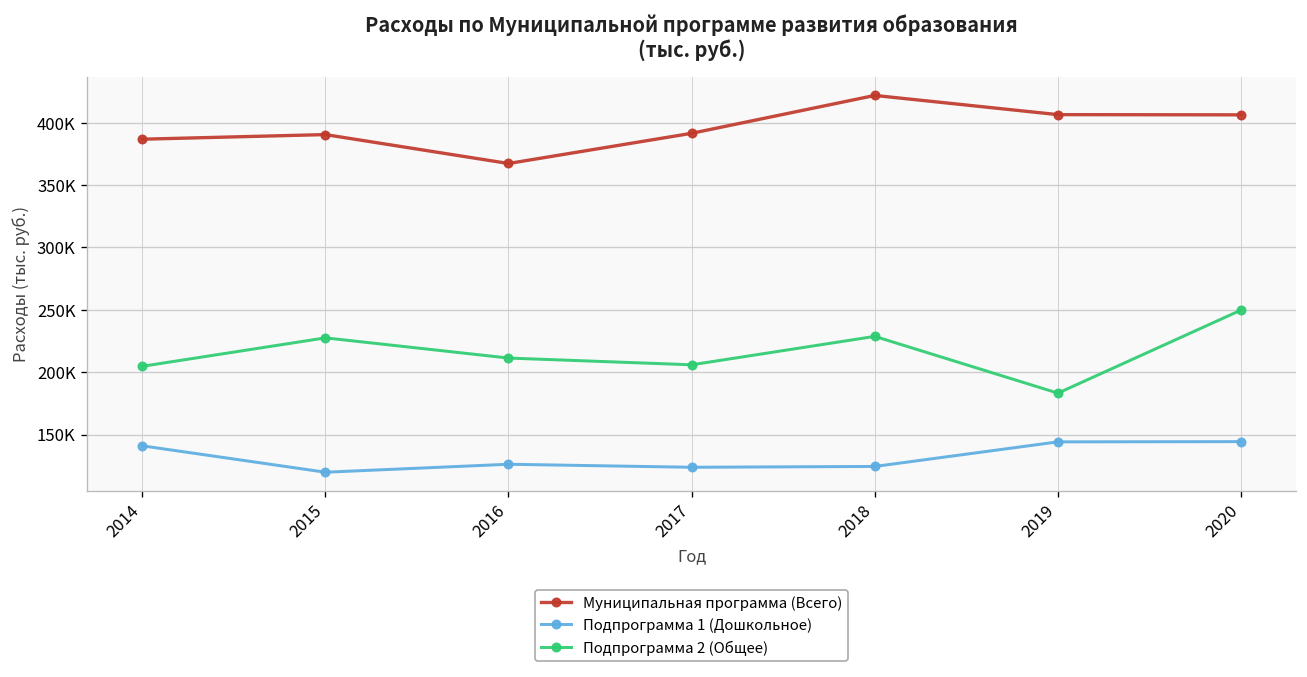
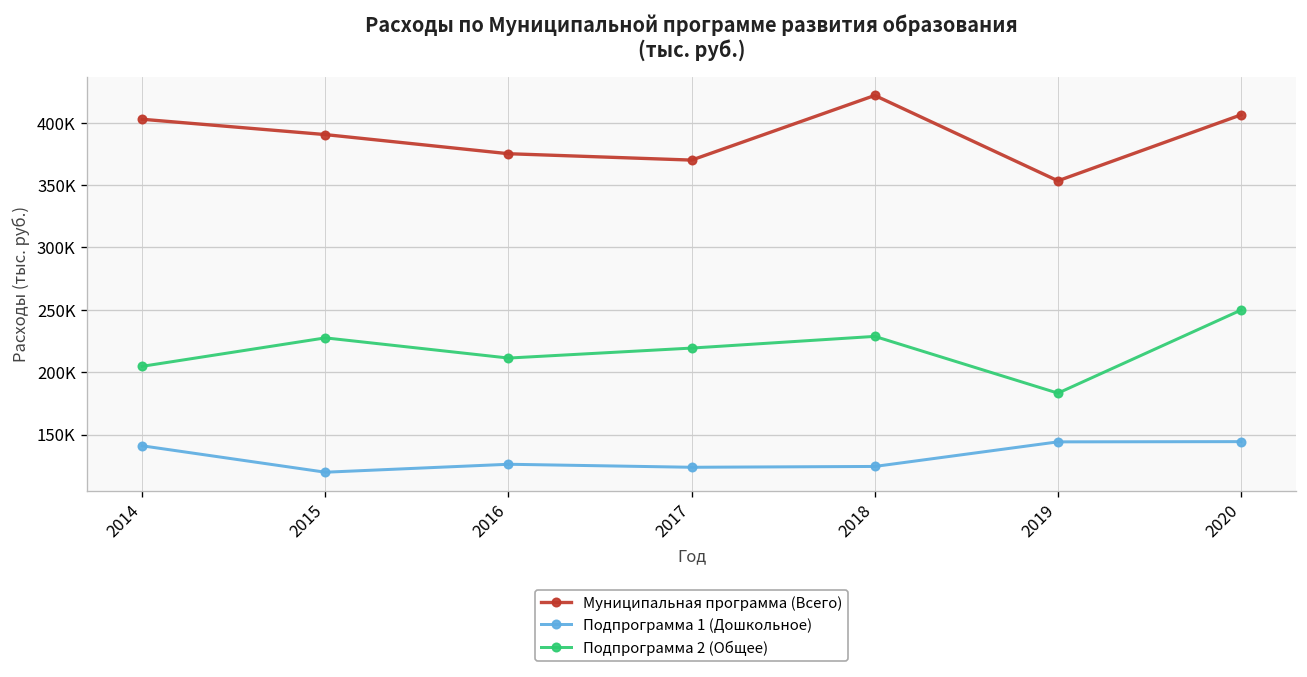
Муниципальная программа (Всего), 2014: 387000 -> 403000
Муниципальная программа (Всего), 2016: 367000 -> 375000
Муниципальная программа (Всего), 2017: 392000 -> 370000
Подпрограмма 2 (Общее), 2017: 206000 -> 219000
Муниципальная программа (Всего), 2019: 407000 -> 353000
